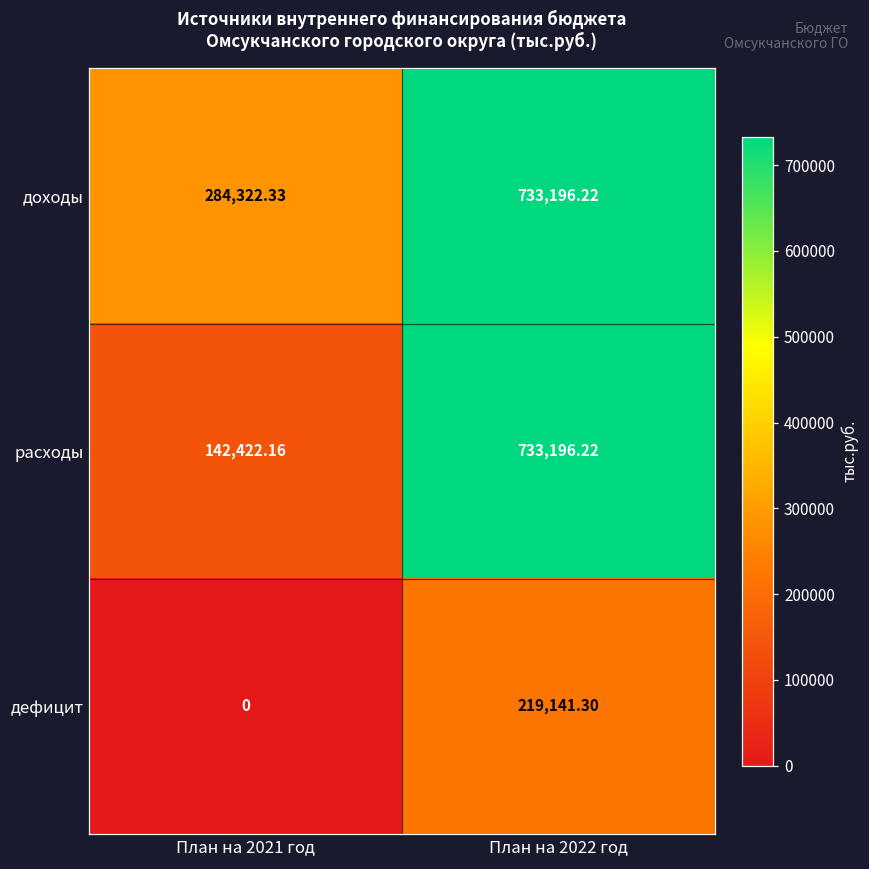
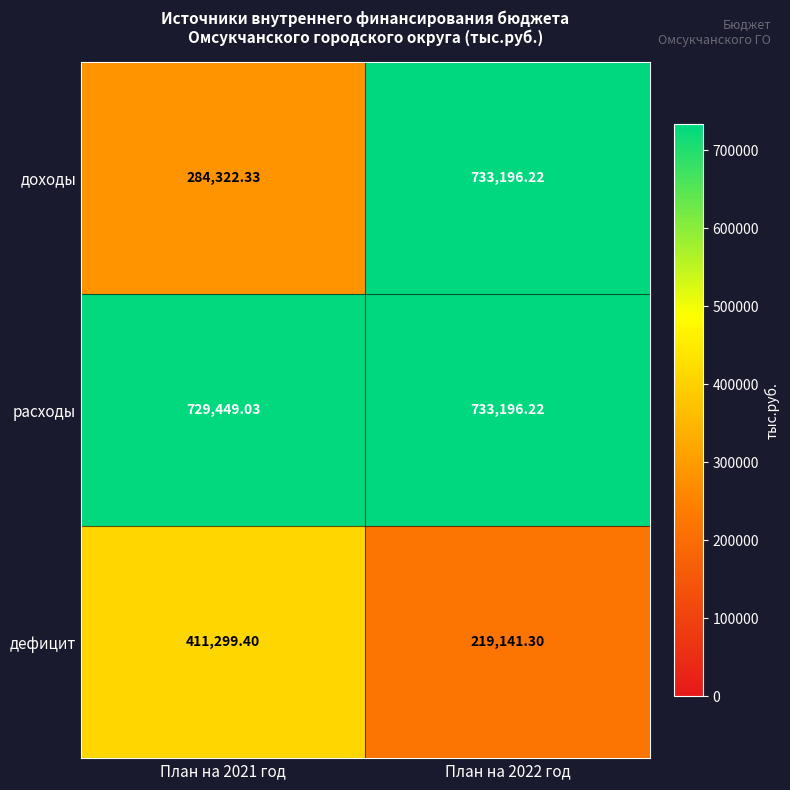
расходы, План на 2021 год: 142,422.16 -> 729,449.03
дефицит, План на 2021 год: 0 -> 411,299.40
